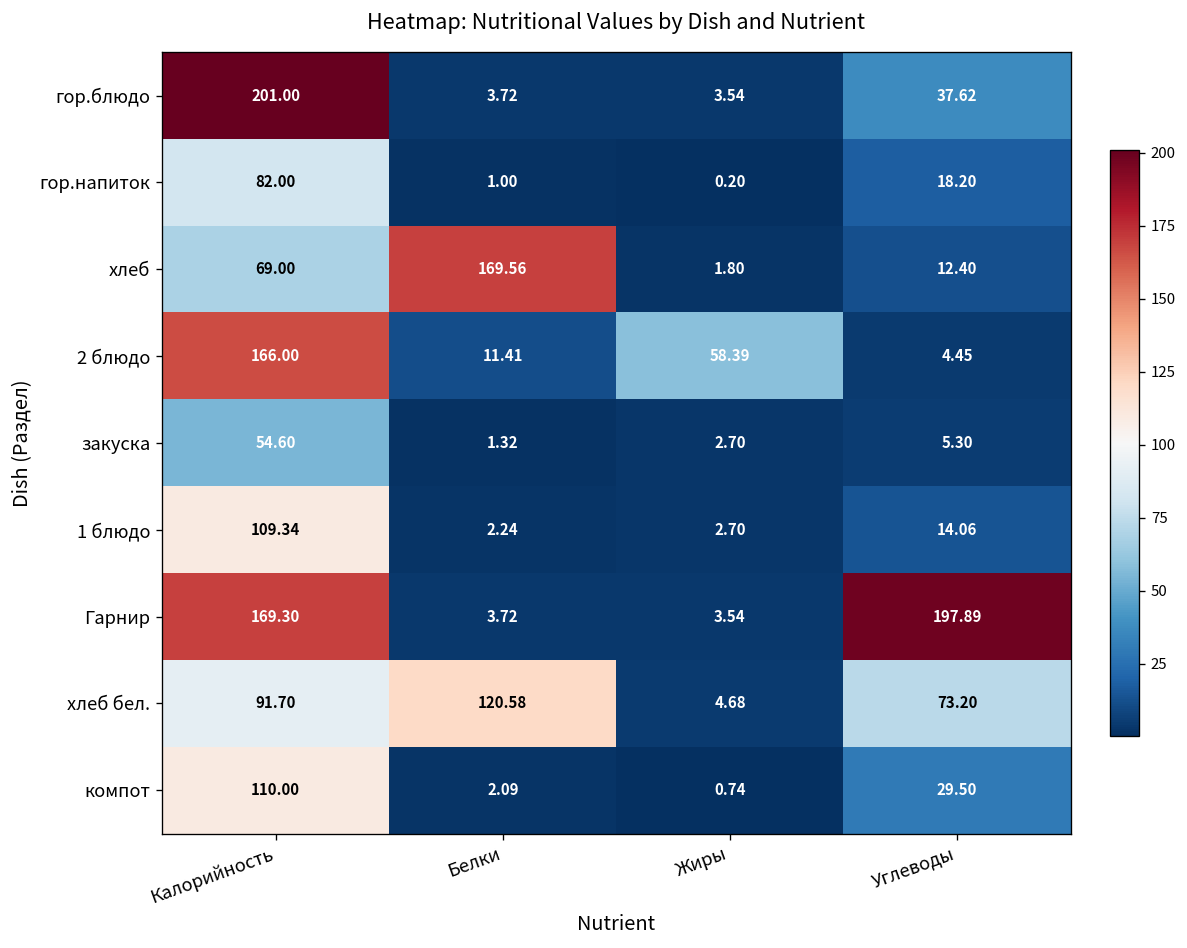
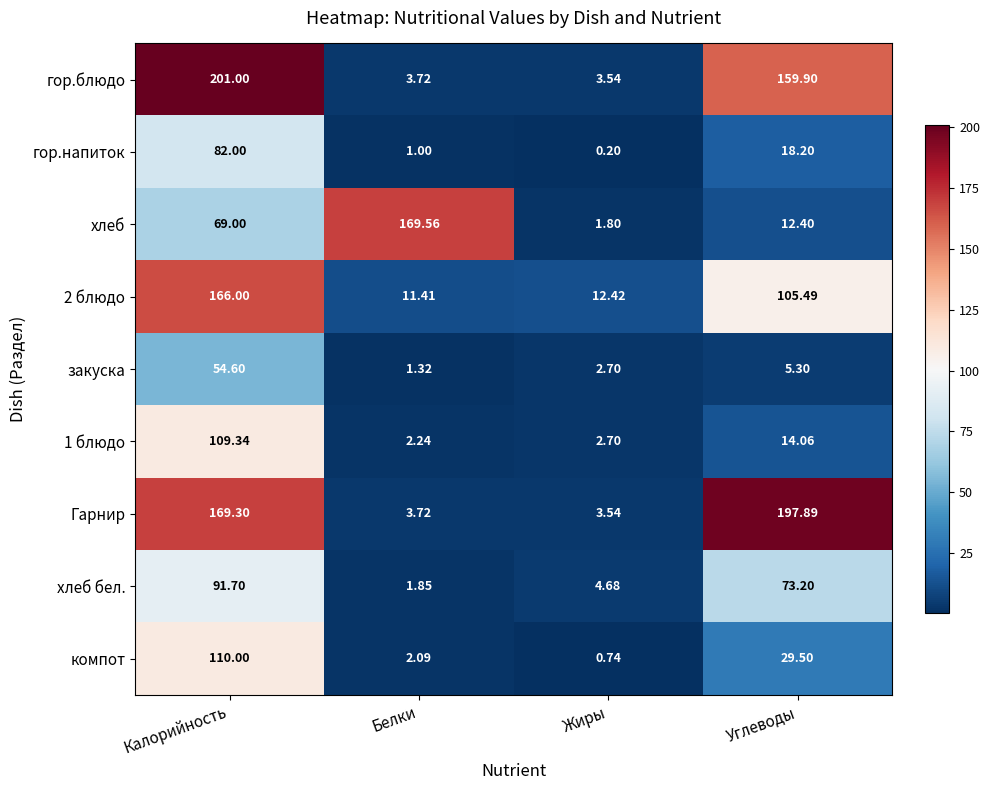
гор.блюдо, Углеводы: 37.62 -> 159.90
2 блюдо, Жиры: 58.39 -> 12.42
2 блюдо, Углеводы: 4.45 -> 105.49
хлеб бел., Белки: 120.58 -> 1.85
